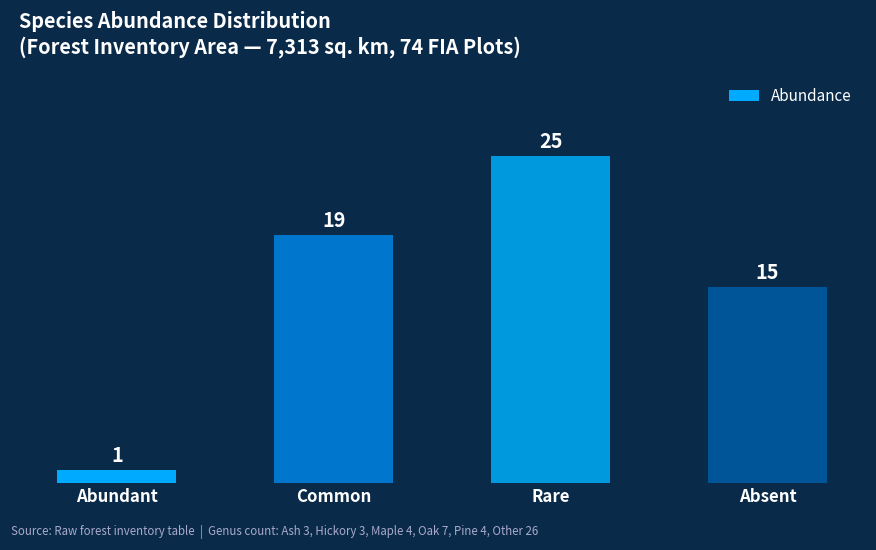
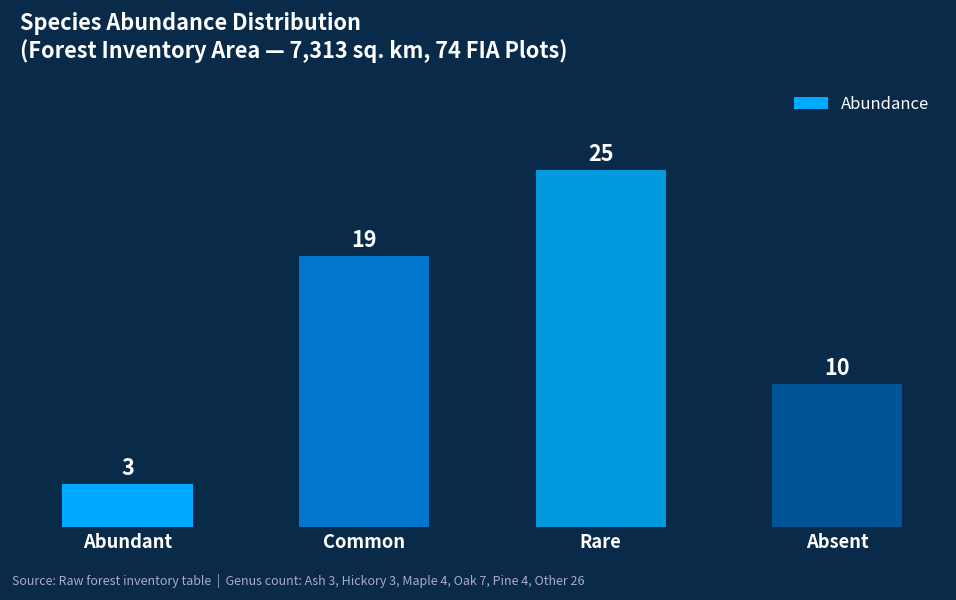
Abundant: 1 -> 3
Absent: 15 -> 10
